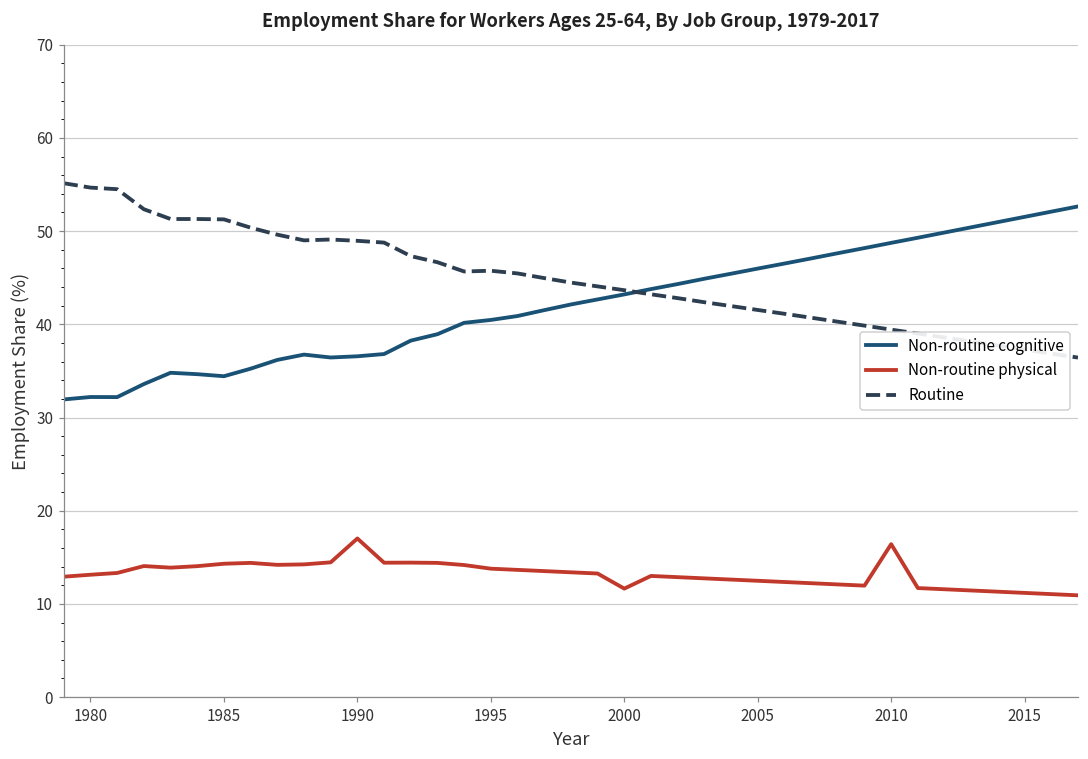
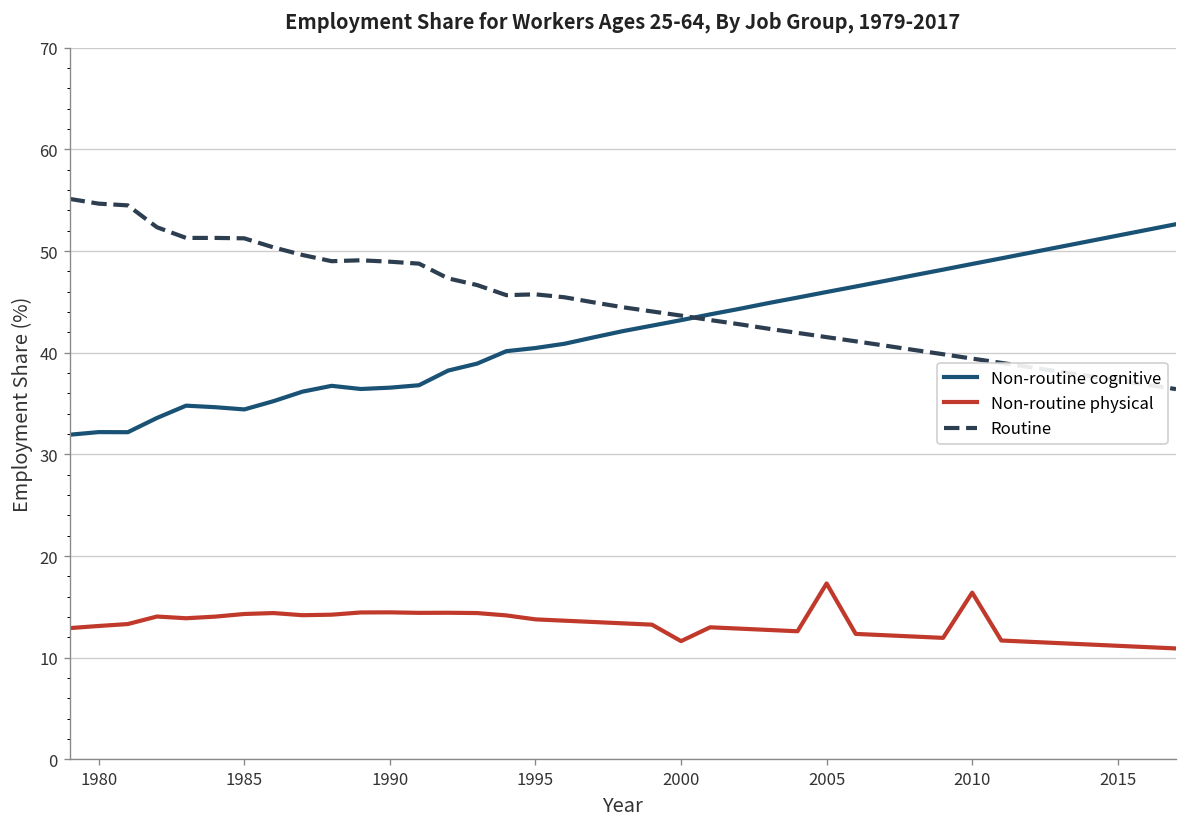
Non-routine physical, 1990: 17 -> 14
Non-routine physical, 2005: 12 -> 17
